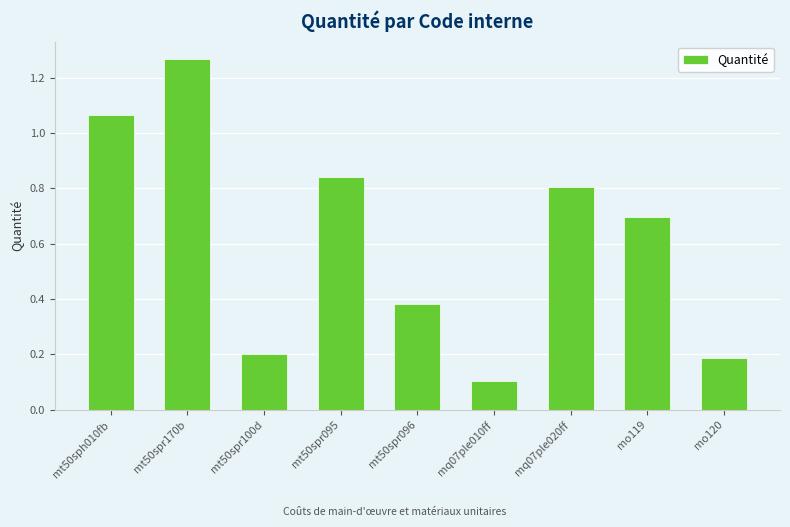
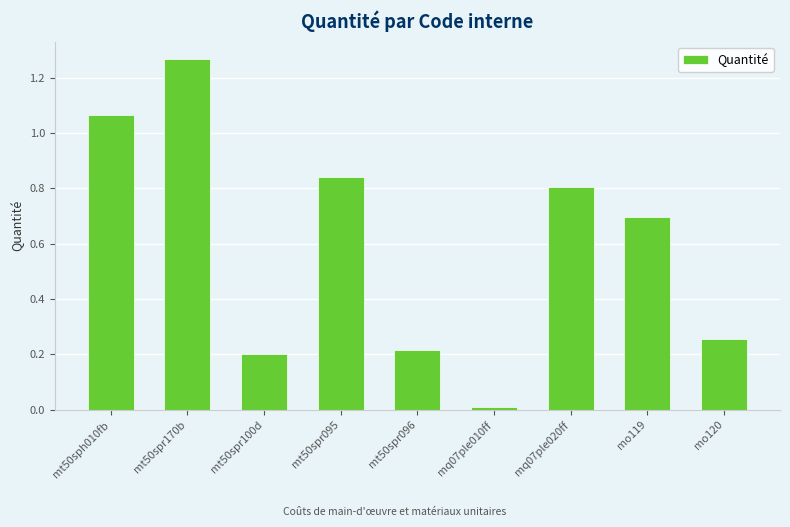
mt50spr096: 0.38 -> 0.22
mq07ple010ff: 0.10 -> 0.01
mo120: 0.19 -> 0.25
